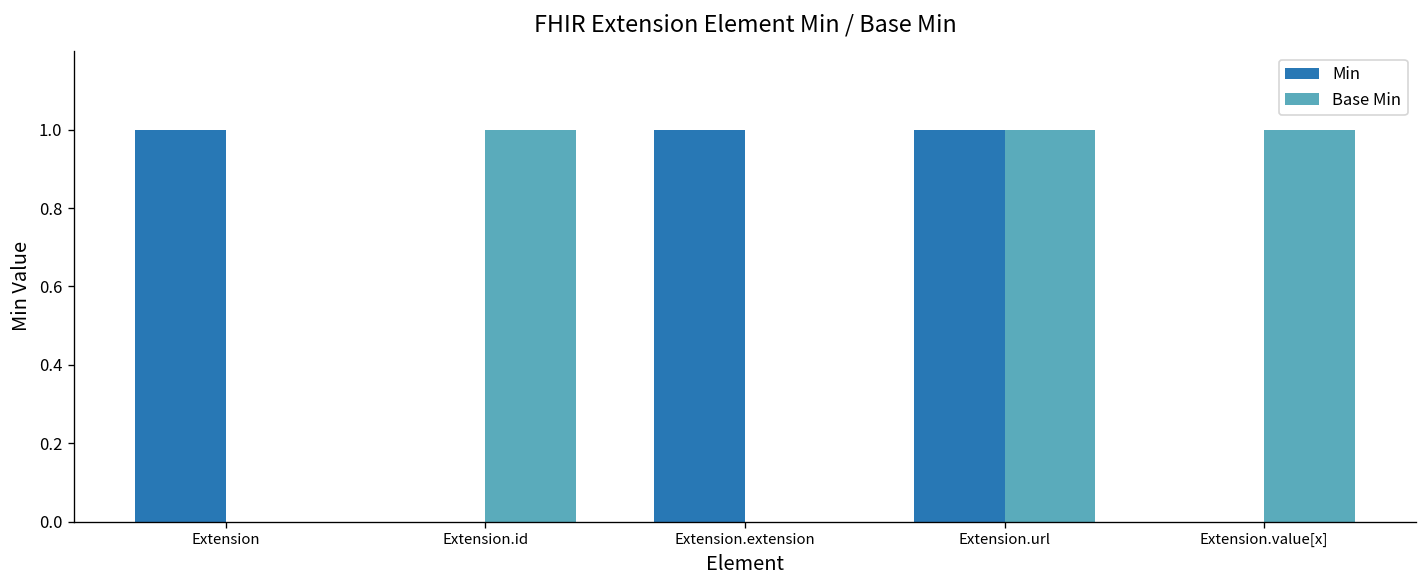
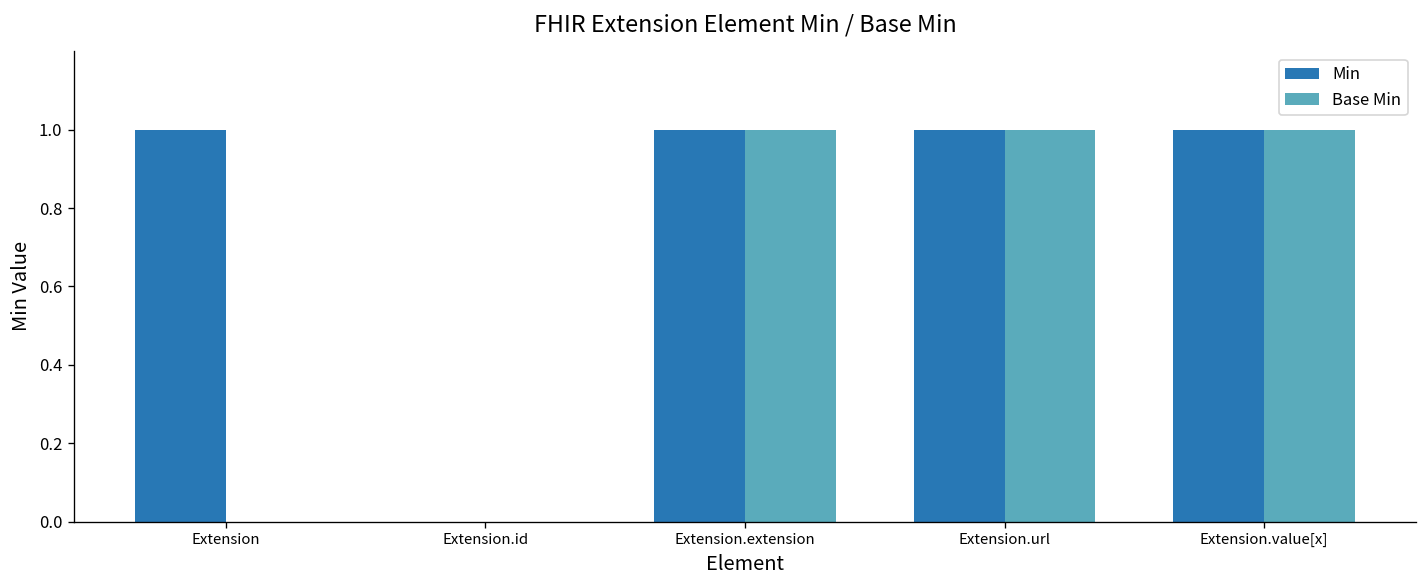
Base Min, Extension.id: 1 -> 0
Base Min, Extension.extension: 0 -> 1
Min, Extension.value[x]: 0 -> 1
